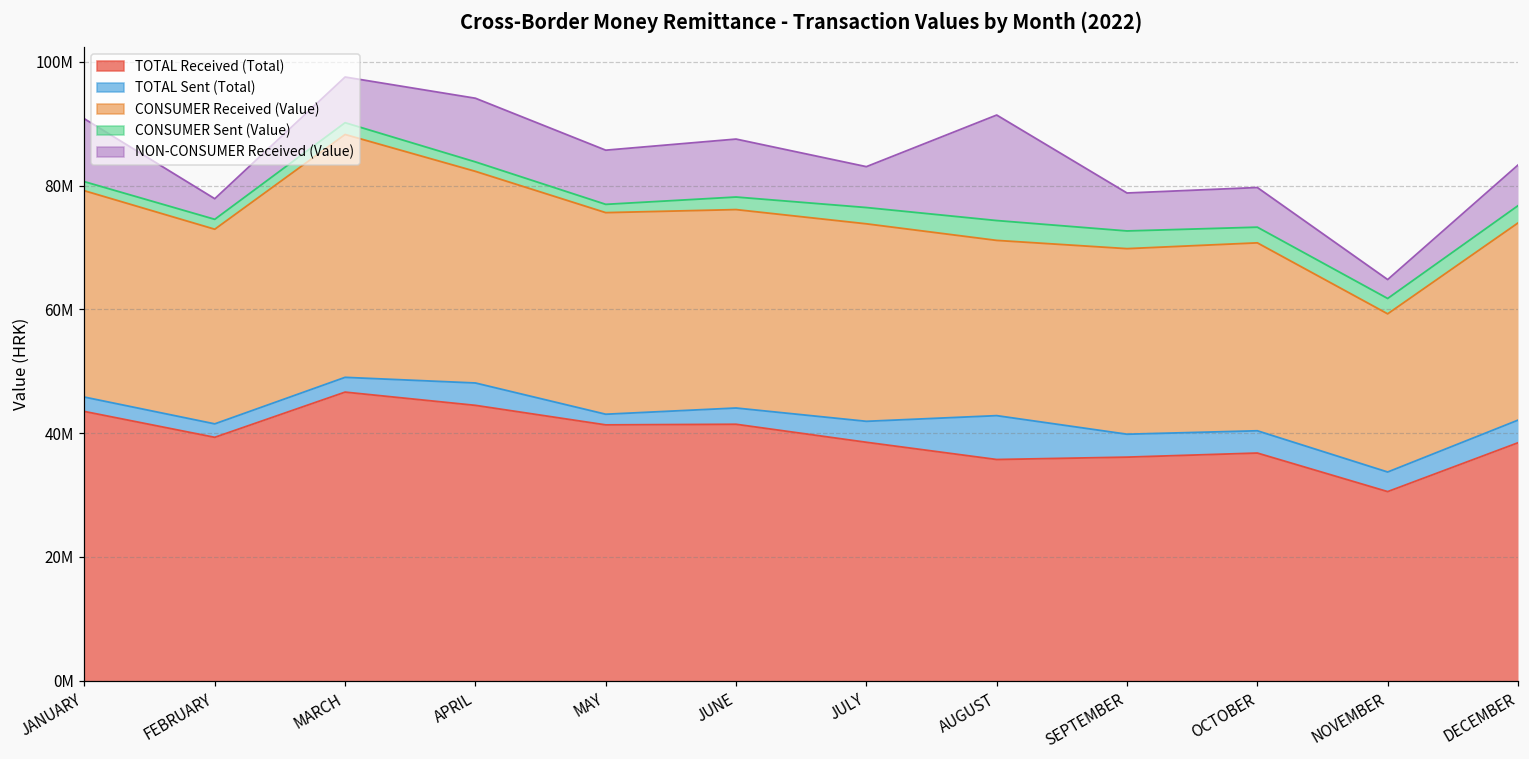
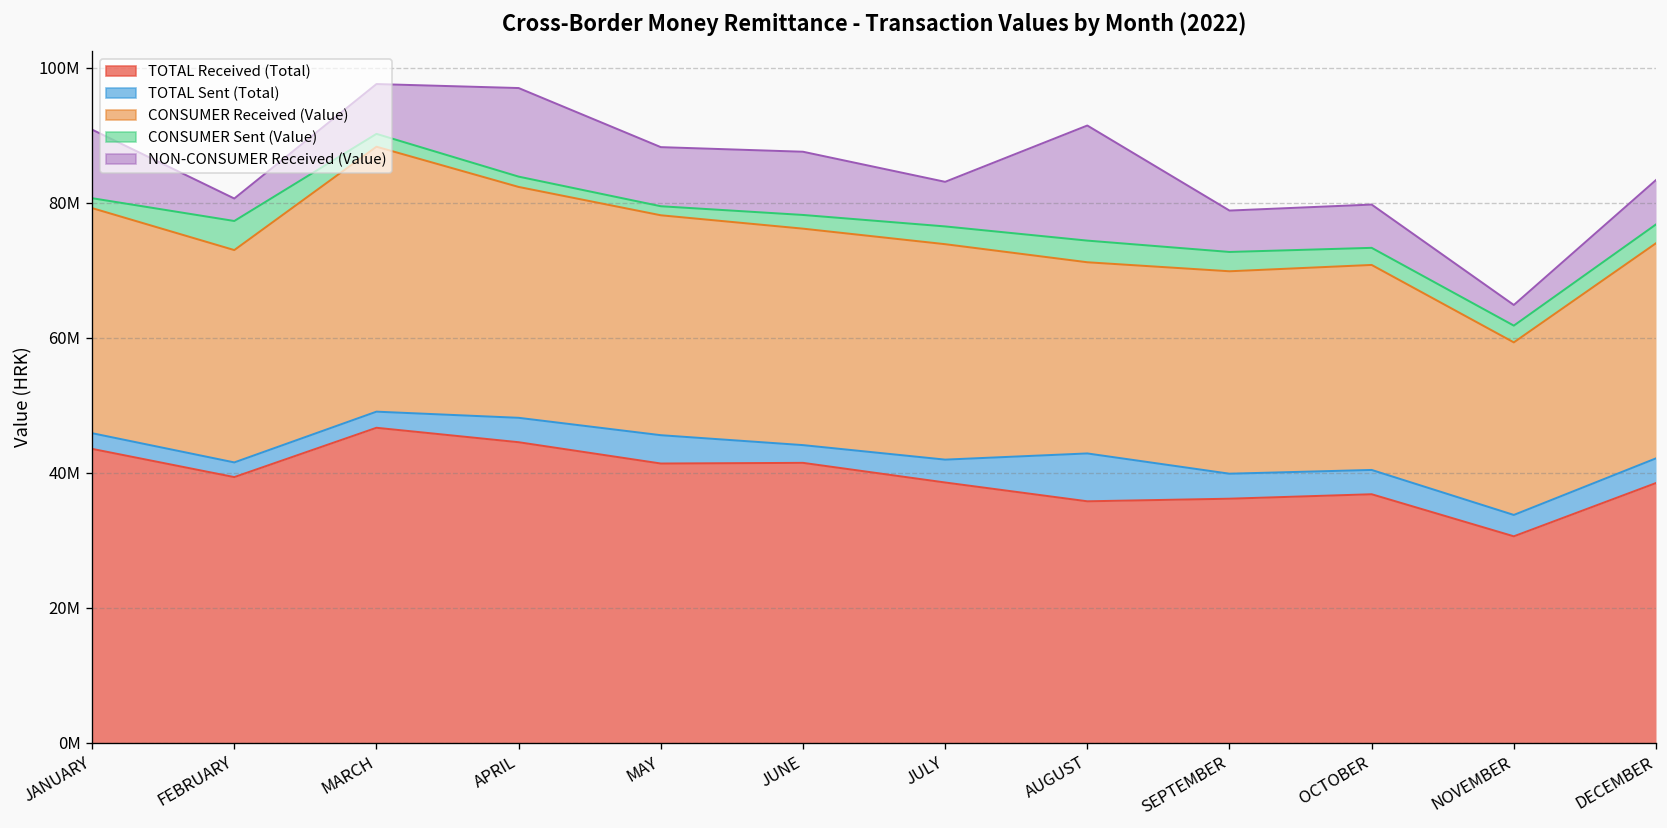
CONSUMER Sent (Value), FEBRUARY: 2000000 -> 4000000
NON-CONSUMER Received (Value), APRIL: 10000000 -> 13000000
TOTAL Sent (Total), MAY: 2000000 -> 4000000
